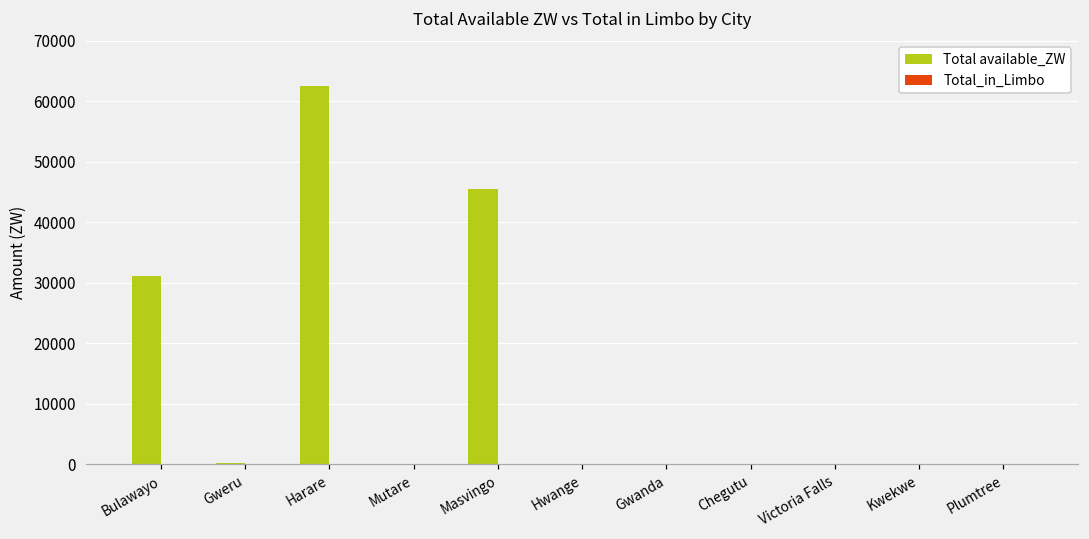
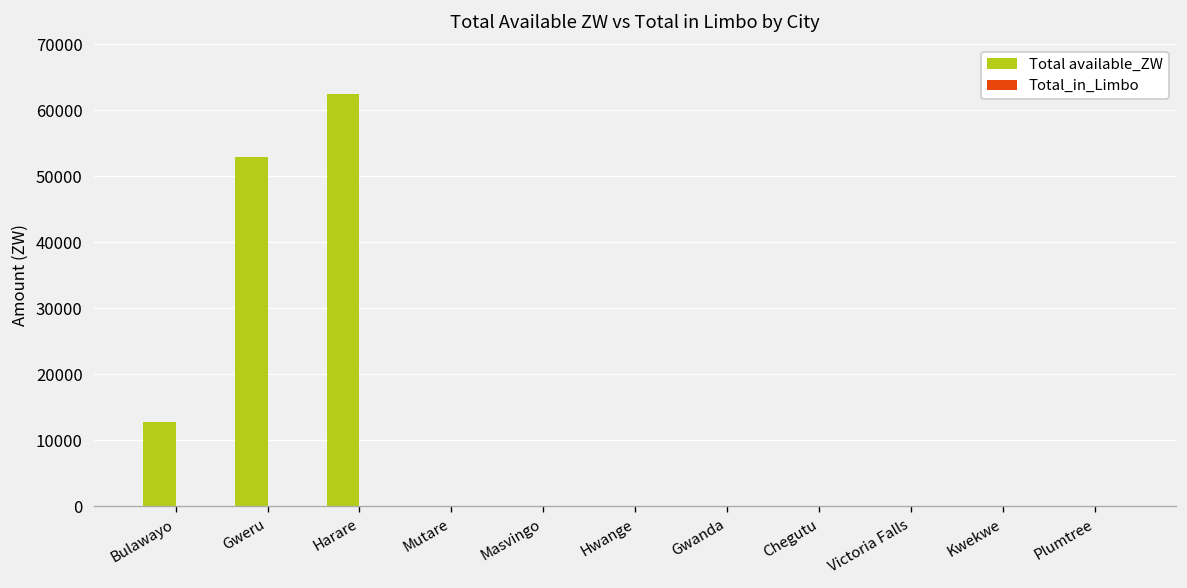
Total available_ZW, Bulawayo: 31000 -> 13000
Total available_ZW, Gweru: 0 -> 53000
Total available_ZW, Masvingo: 46000 -> 0
